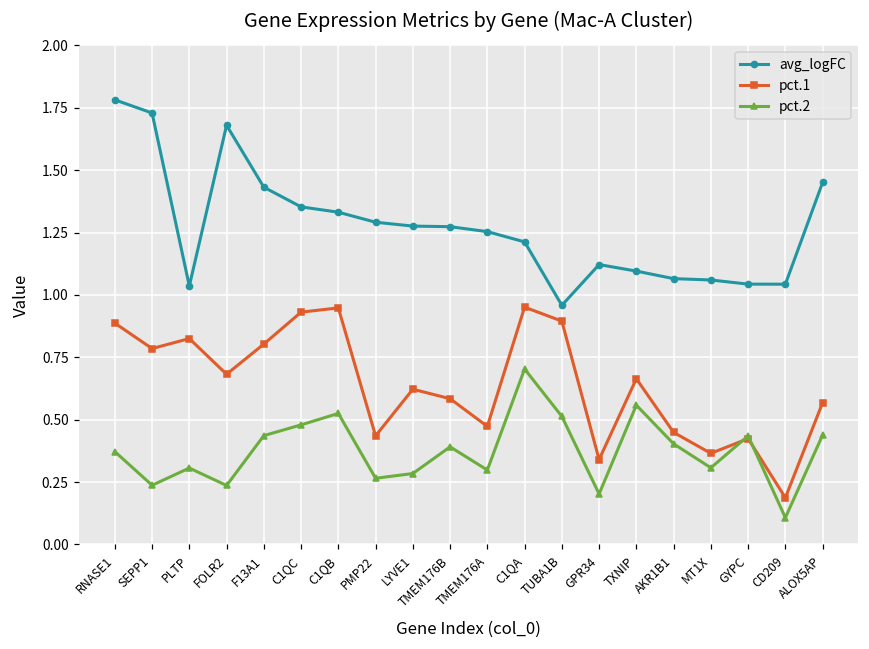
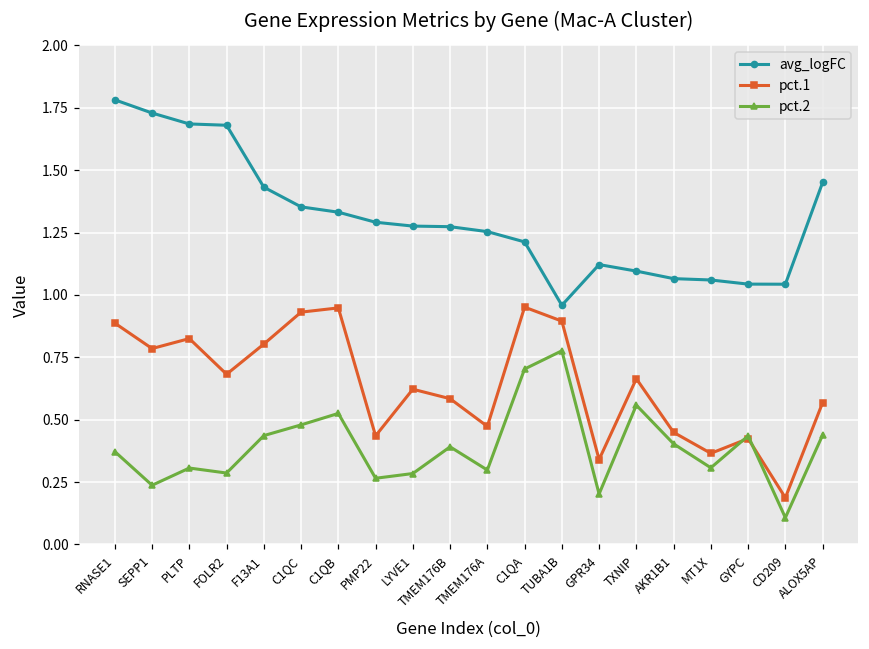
avg_logFC, PLTP: 1.04 -> 1.69
pct.2, FOLR2: 0.24 -> 0.29
pct.2, TUBA1B: 0.51 -> 0.78
